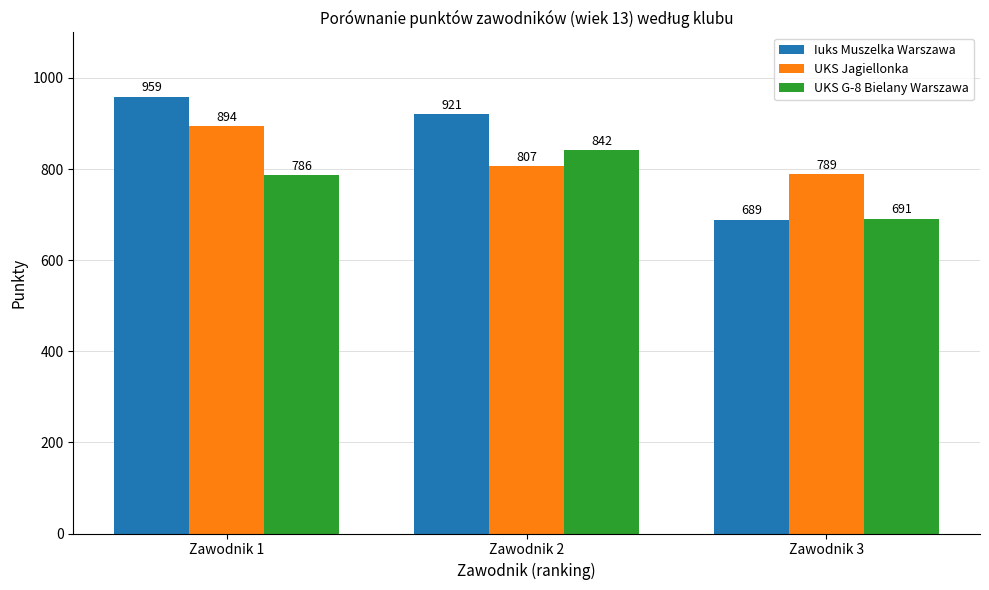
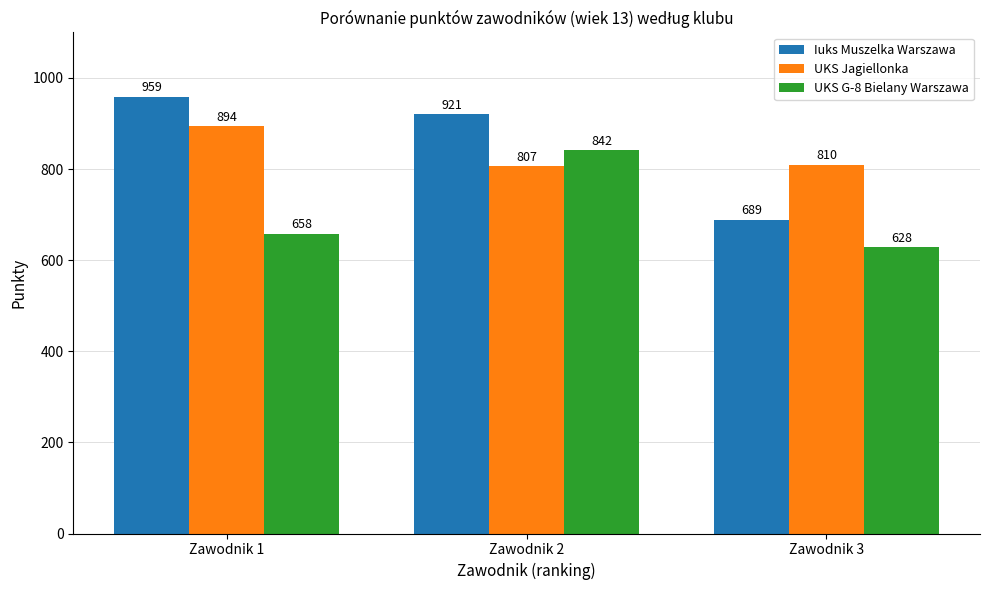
UKS G-8 Bielany Warszawa, Zawodnik 1: 786 -> 658
UKS Jagiellonka, Zawodnik 3: 789 -> 810
UKS G-8 Bielany Warszawa, Zawodnik 3: 691 -> 628
